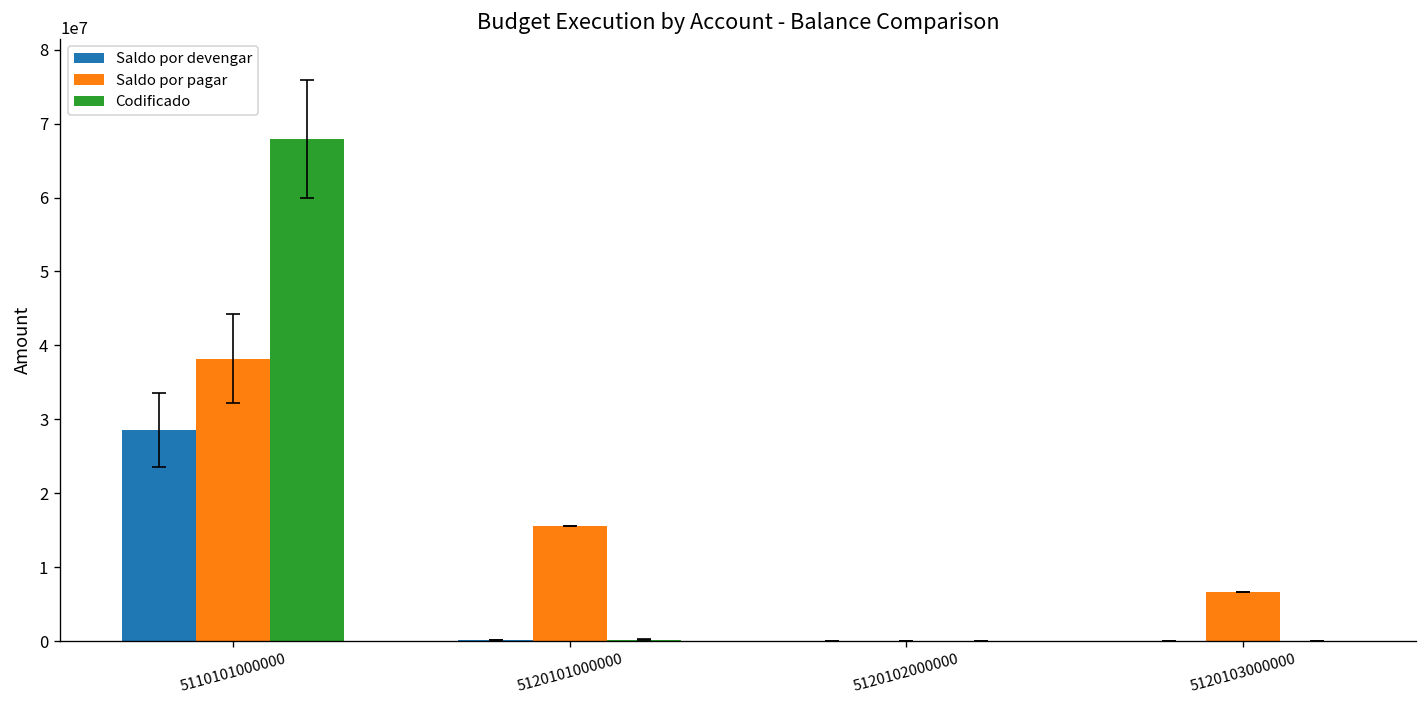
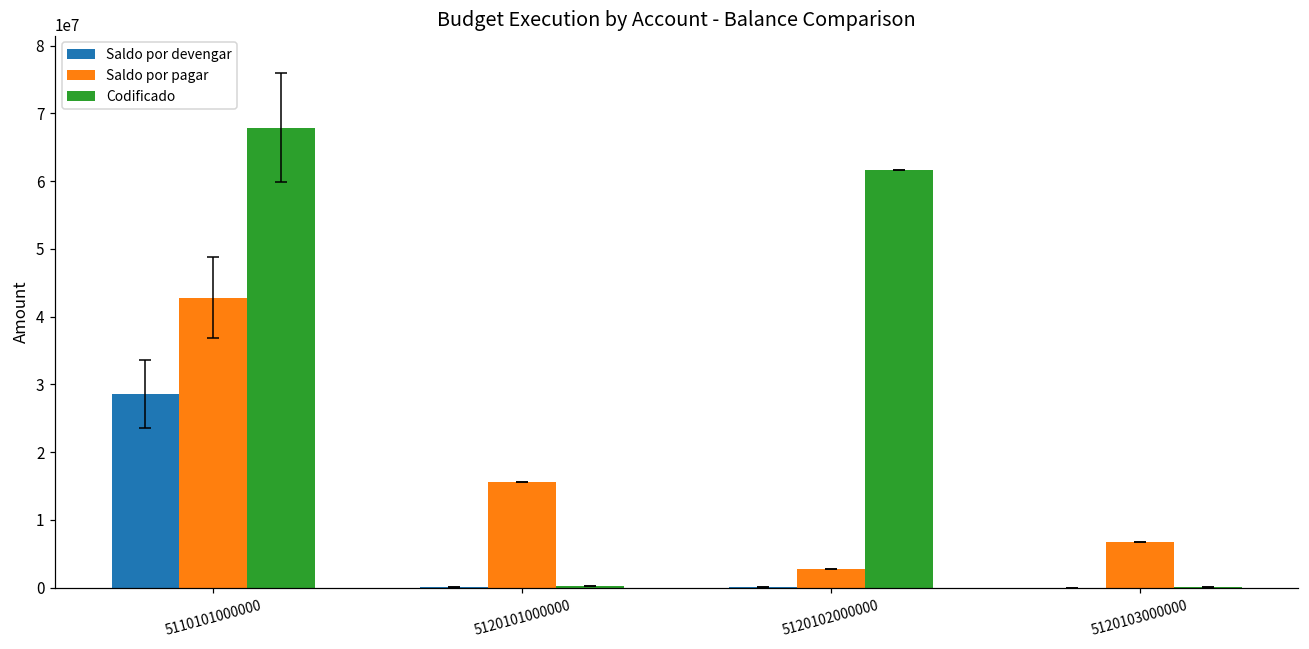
Saldo por pagar, 5110101000000: 38000000 -> 43000000
Saldo por pagar, 5120102000000: 0 -> 3000000
Codificado, 5120102000000: 0 -> 62000000
